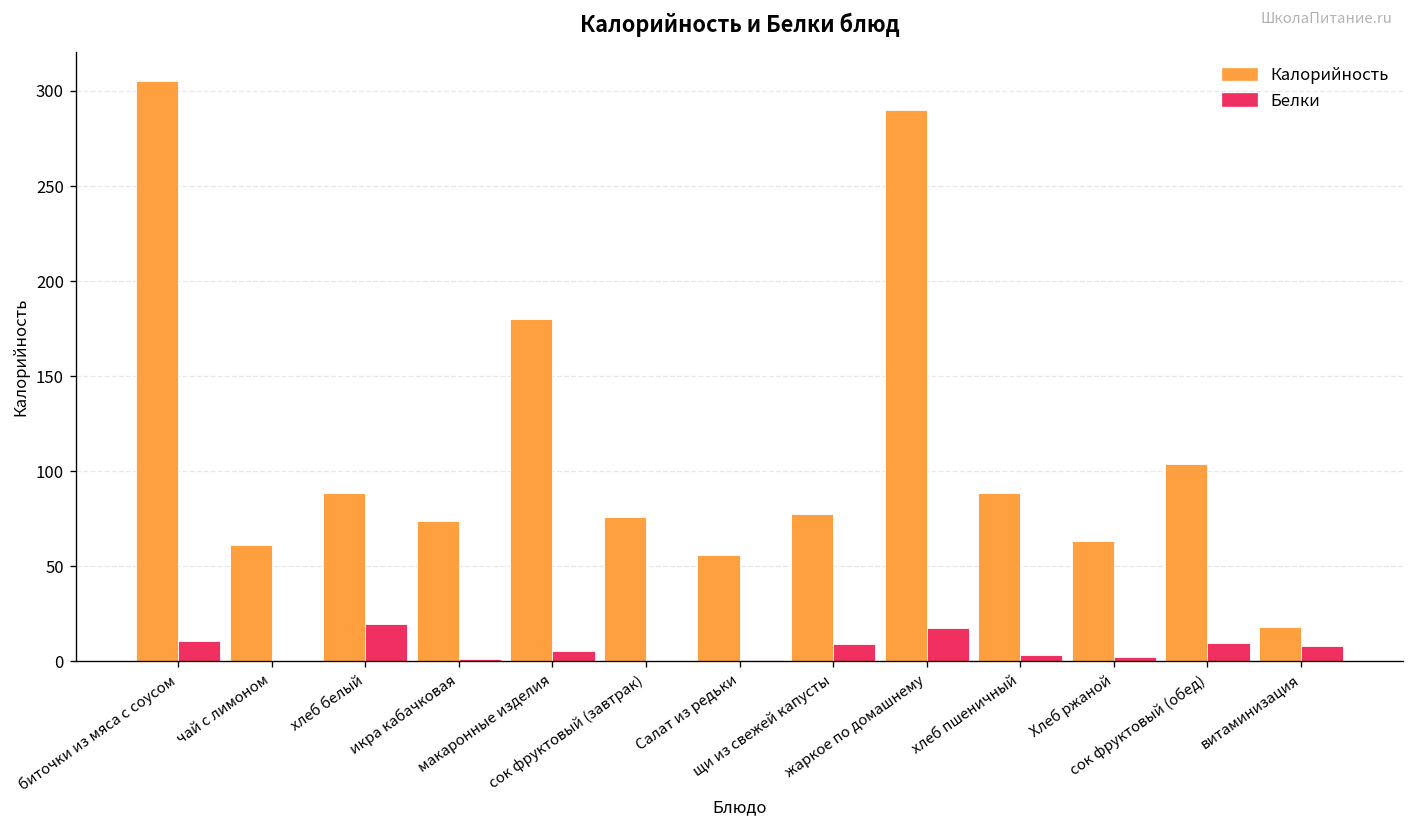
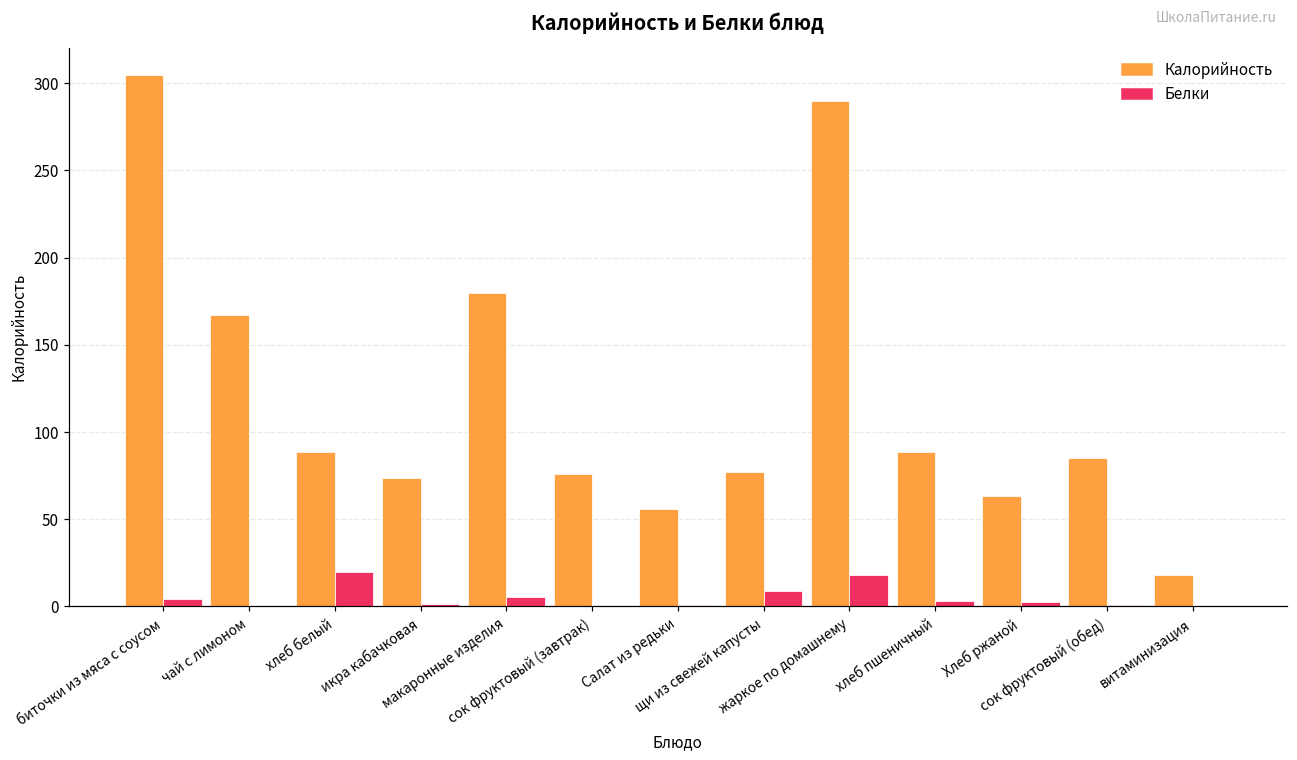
Белки, биточки из мяса с соусом: 11 -> 4
Калорийность, чай с лимоном: 61 -> 167
Калорийность, сок фруктовый (обед): 104 -> 85
Белки, сок фруктовый (обед): 10 -> 1
Белки, витаминизация: 8 -> 0
